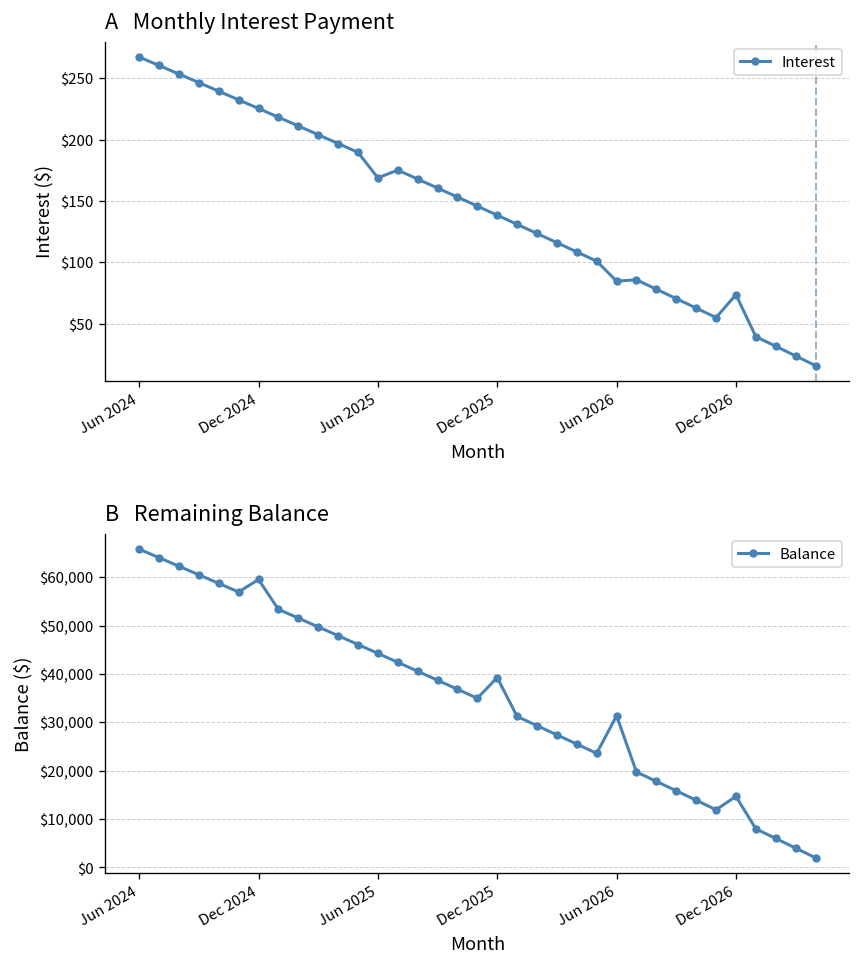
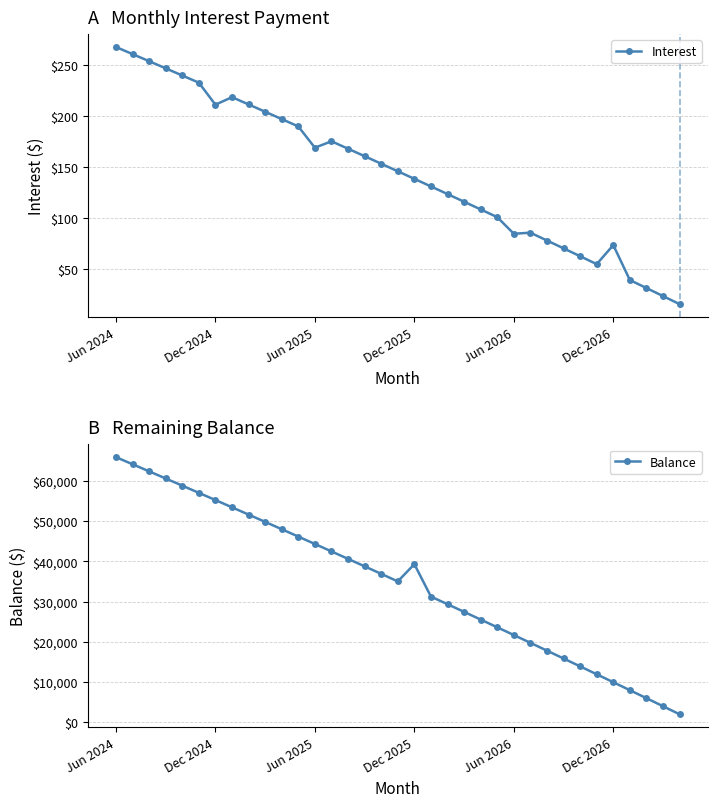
A Monthly Interest Payment, Dec 2024: $225 -> $211
B Remaining Balance, Dec 2024: $60,000 -> $55,000
B Remaining Balance, Jun 2026: $31,000 -> $22,000
B Remaining Balance, Dec 2026: $15,000 -> $10,000
